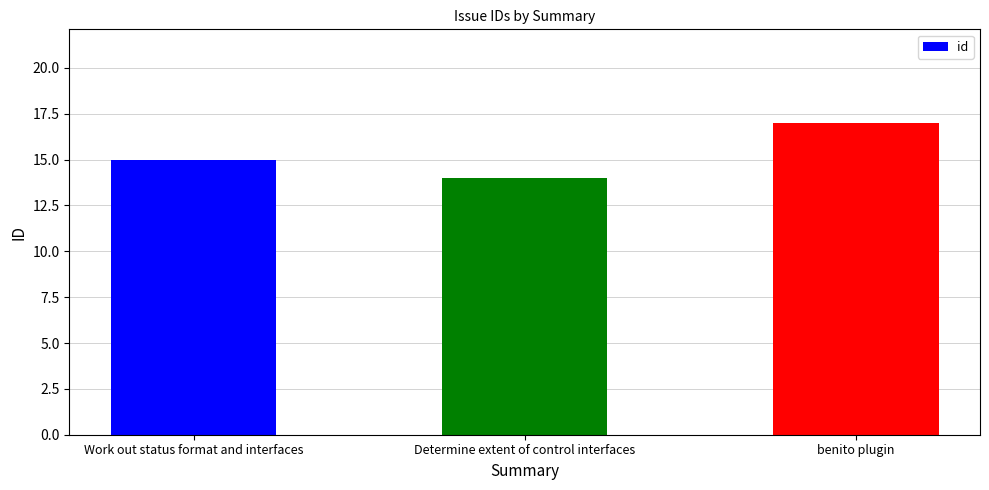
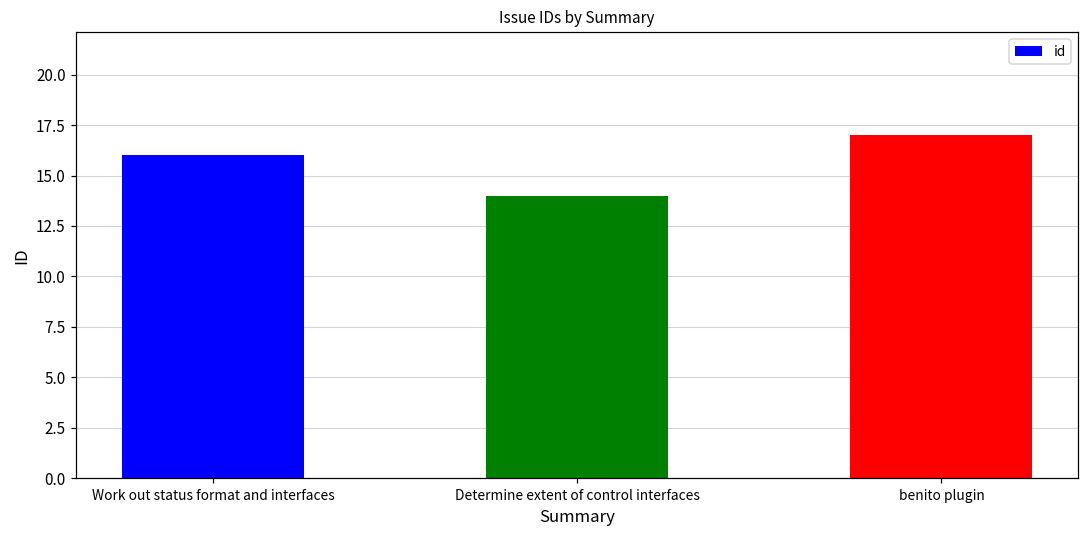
Work out status format and interfaces: 15 -> 16
